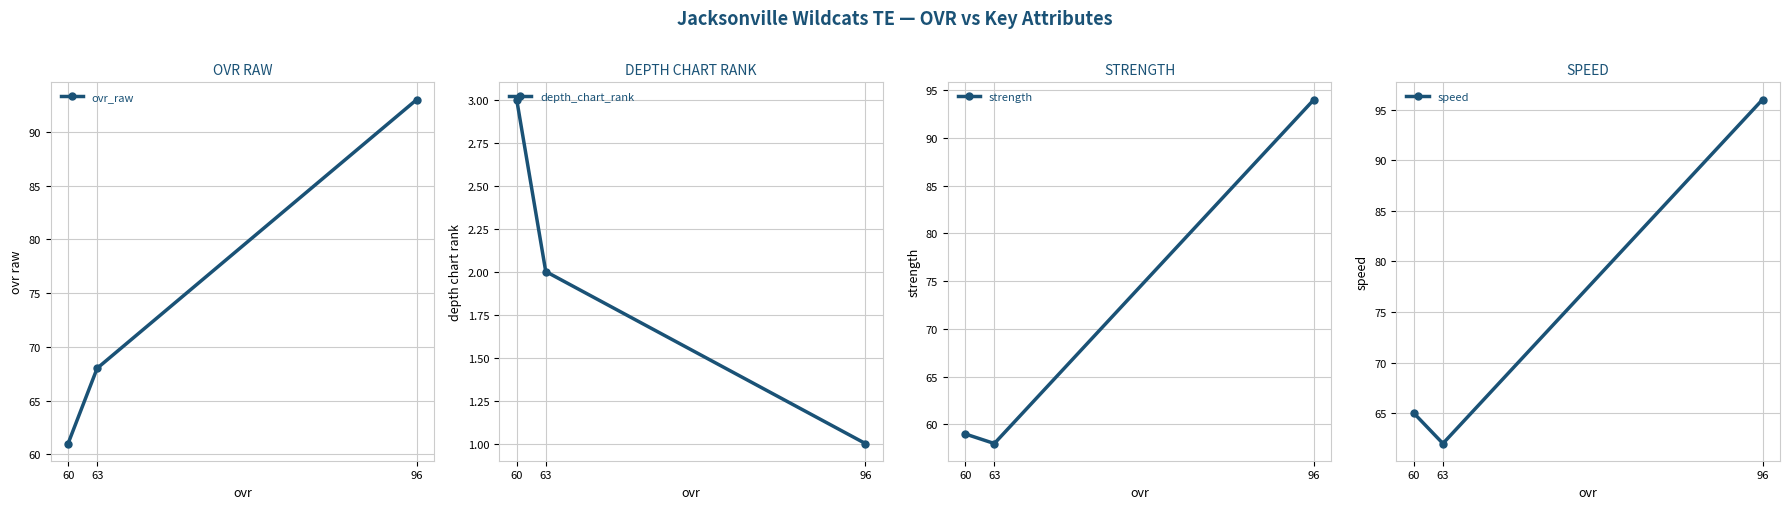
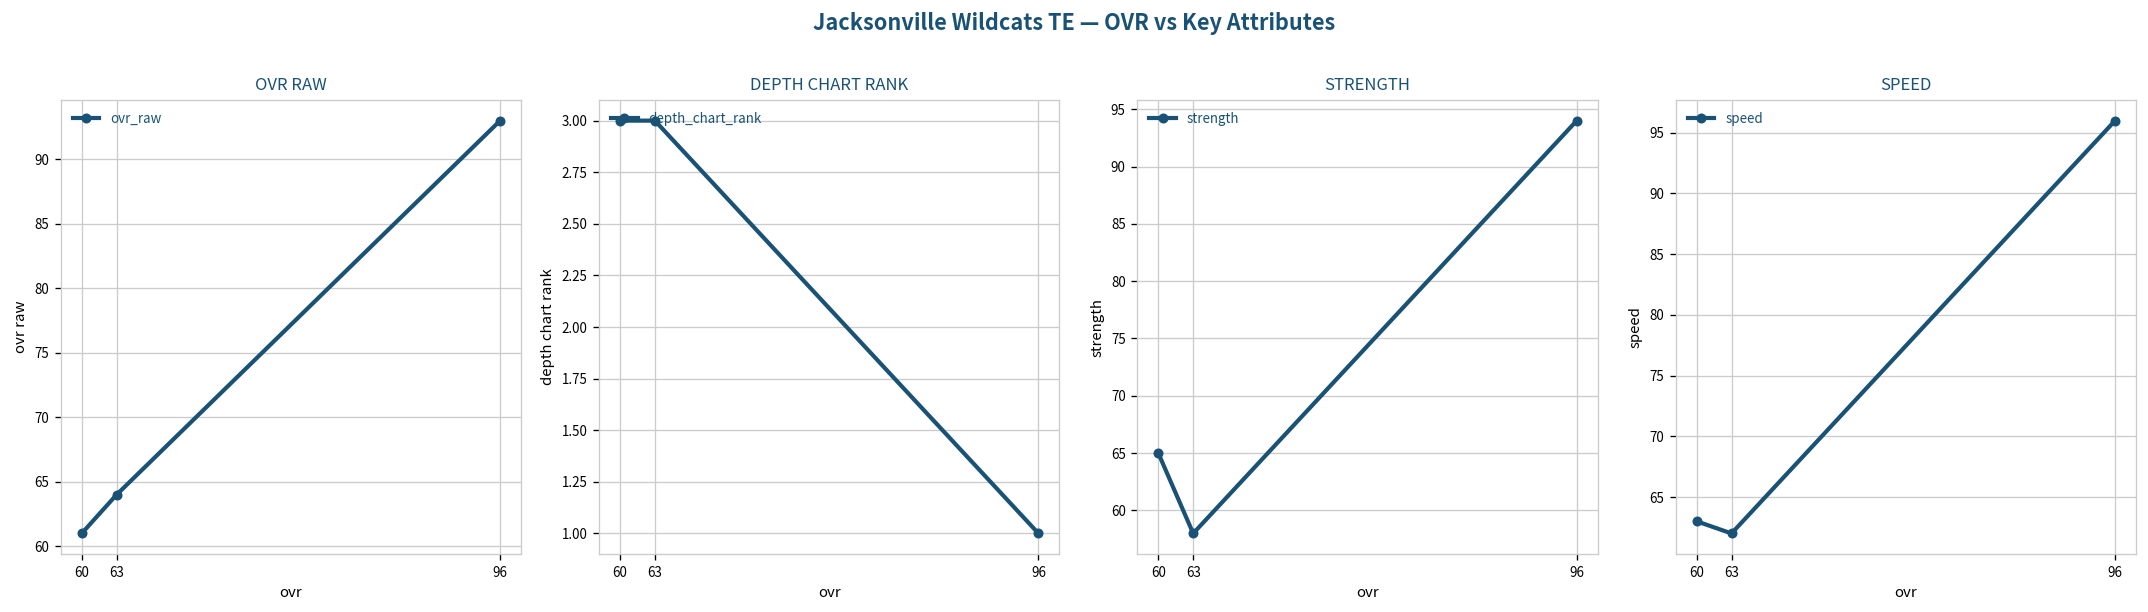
OVR RAW, 63: 68 -> 64
DEPTH CHART RANK, 63: 2 -> 3
STRENGTH, 60: 59 -> 65
SPEED, 60: 65 -> 63
